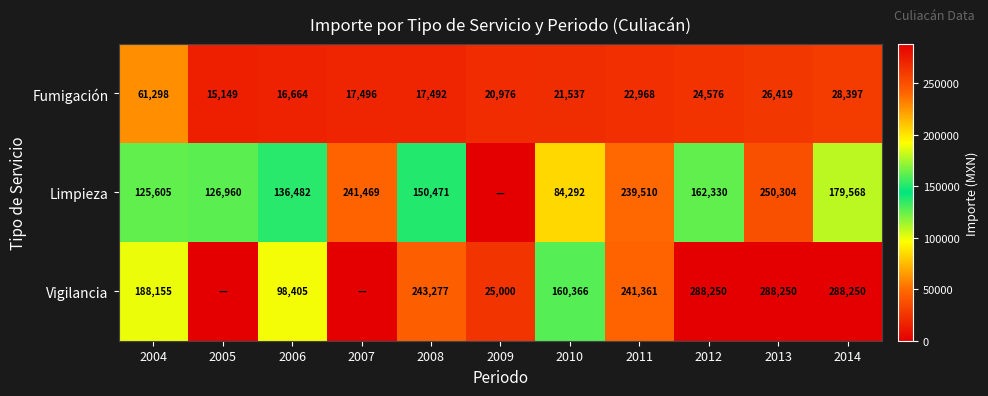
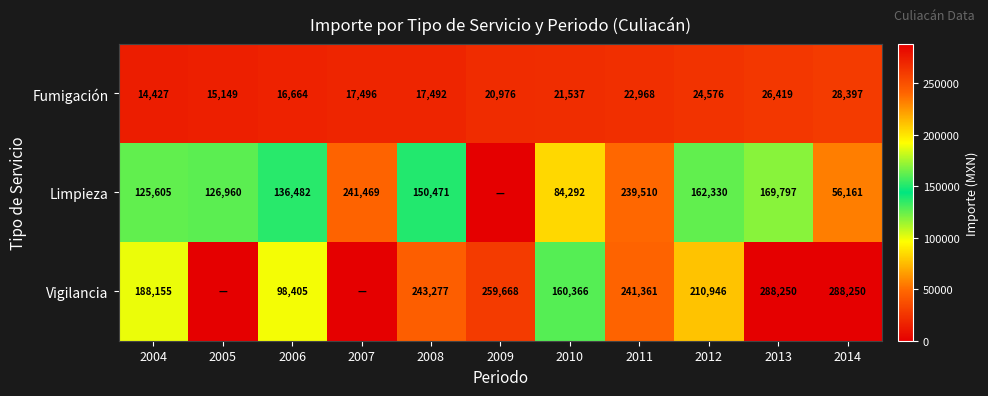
Fumigación, 2004: 61,298 -> 14,427
Limpieza, 2013: 250,304 -> 169,797
Limpieza, 2014: 179,568 -> 56,161
Vigilancia, 2009: 25,000 -> 259,668
Vigilancia, 2012: 288,250 -> 210,946
